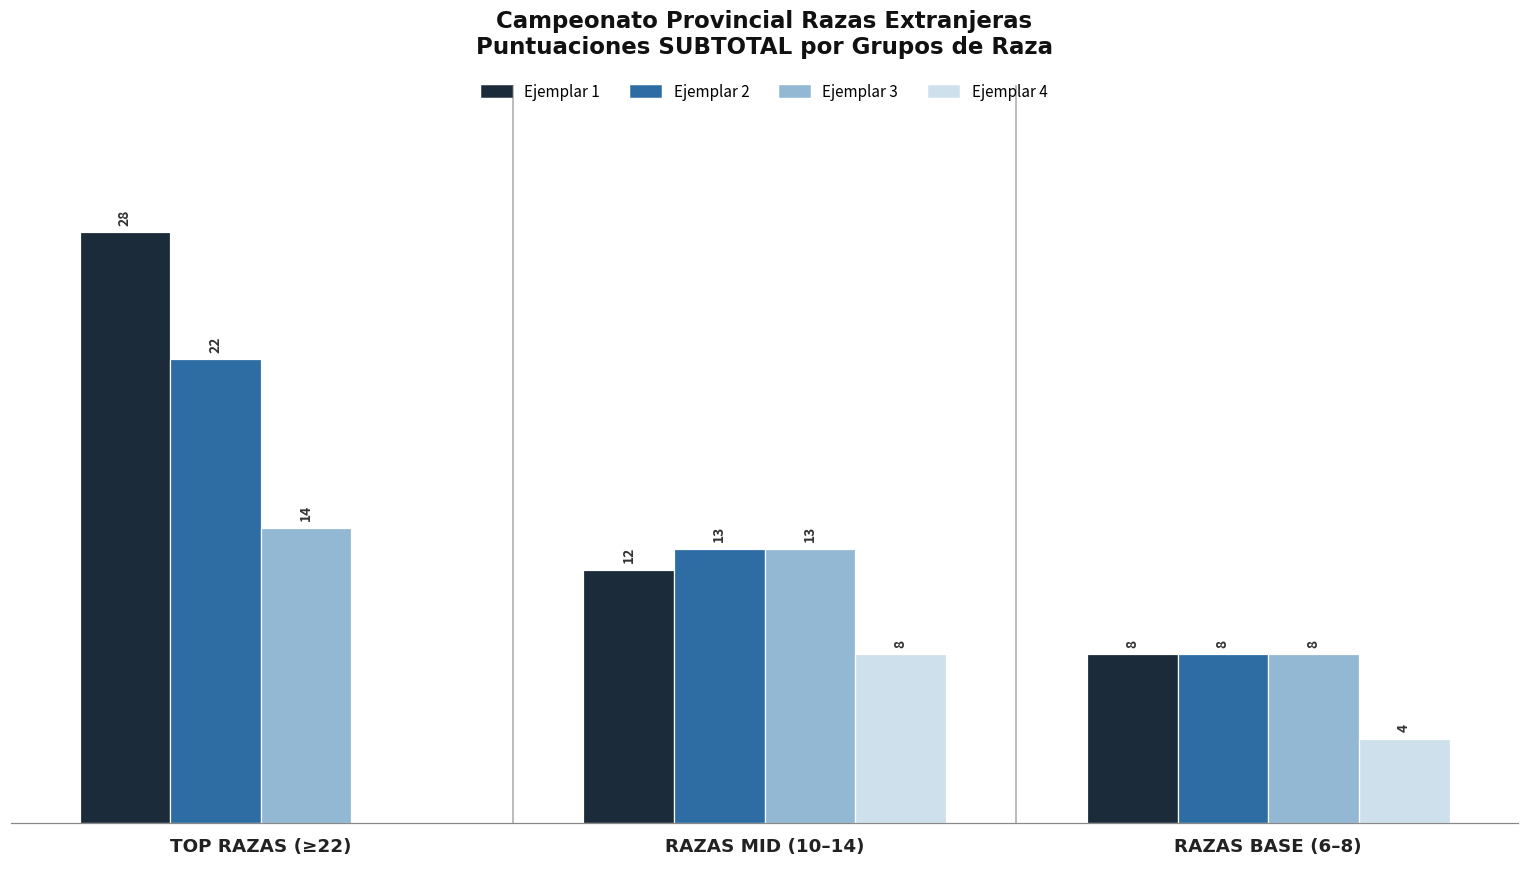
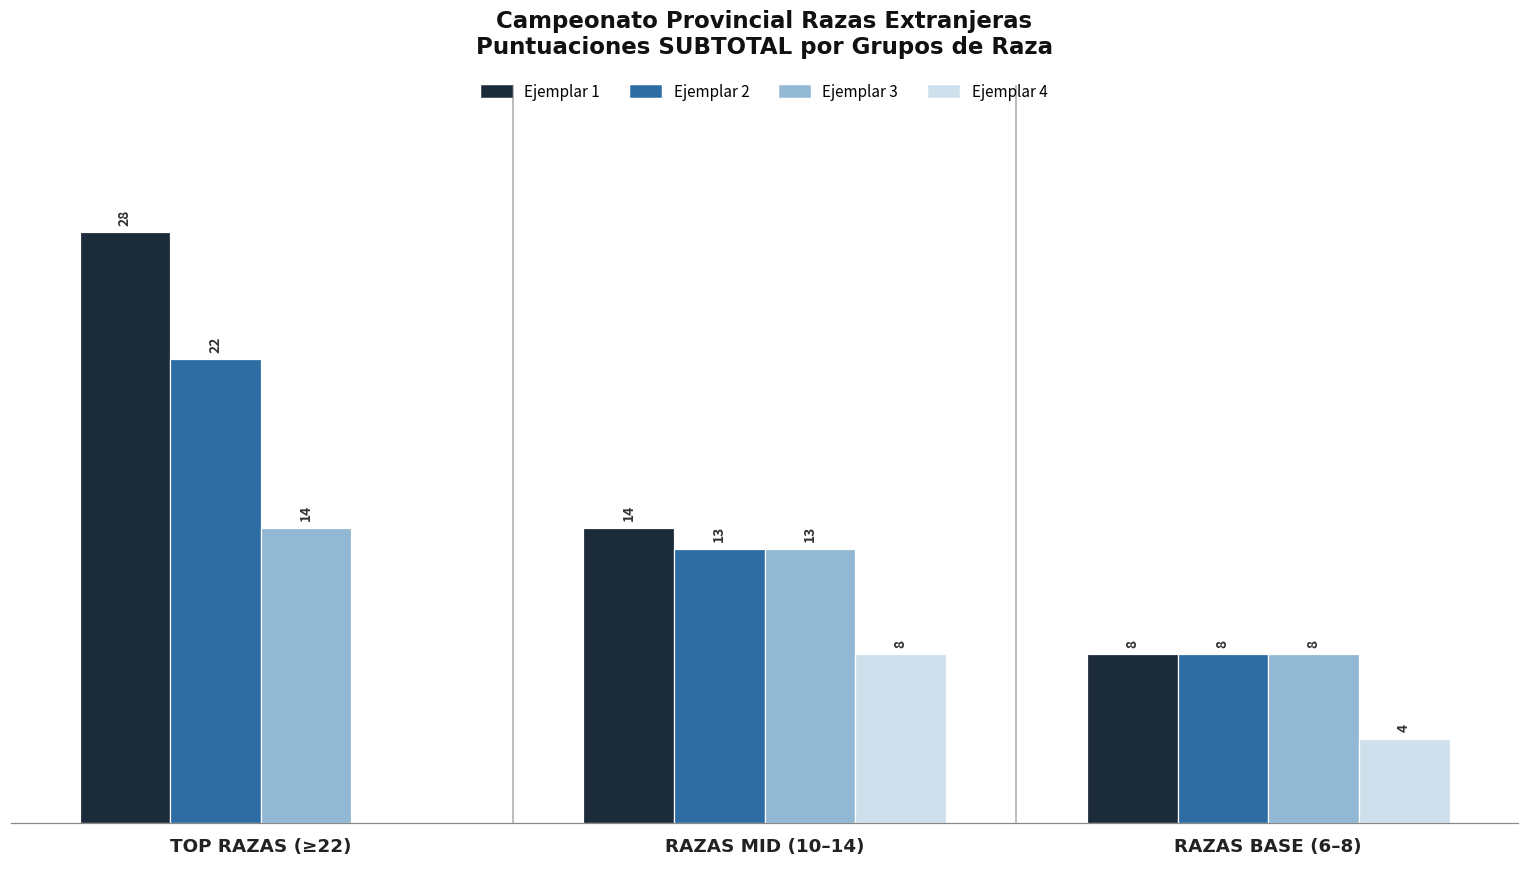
Ejemplar 1, RAZAS MID (10–14): 12 -> 14
